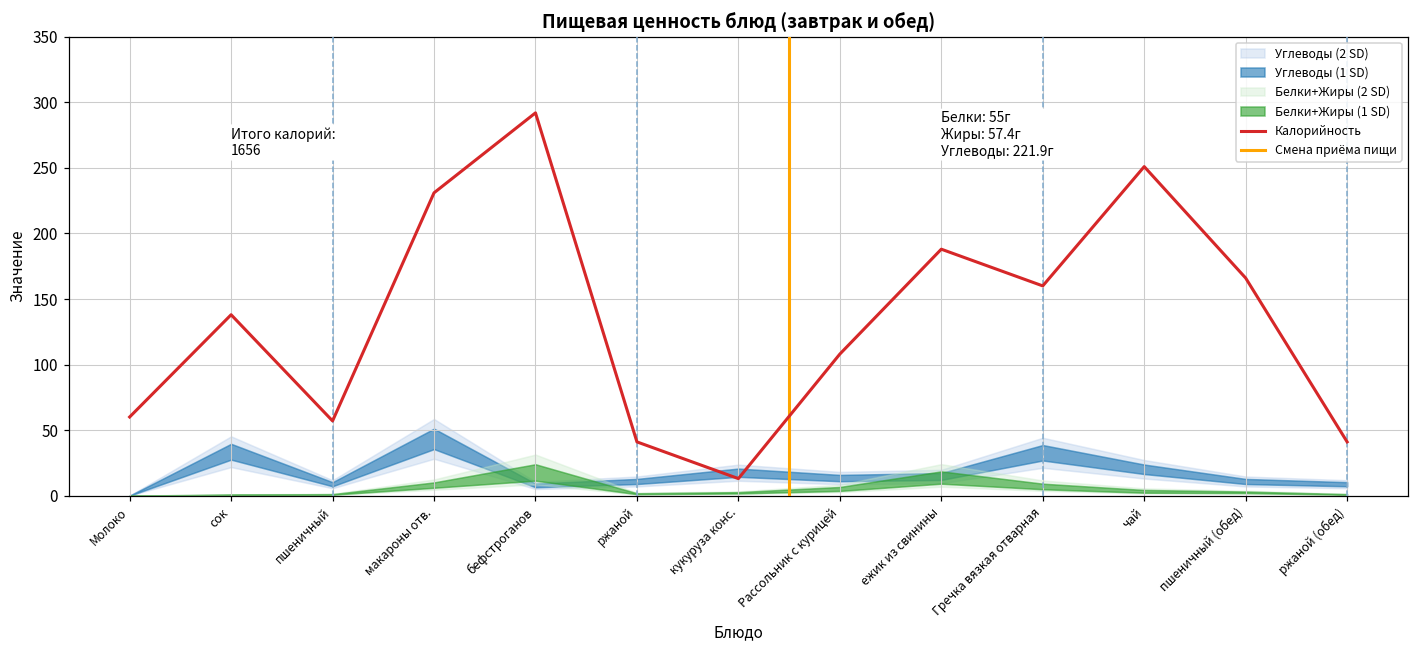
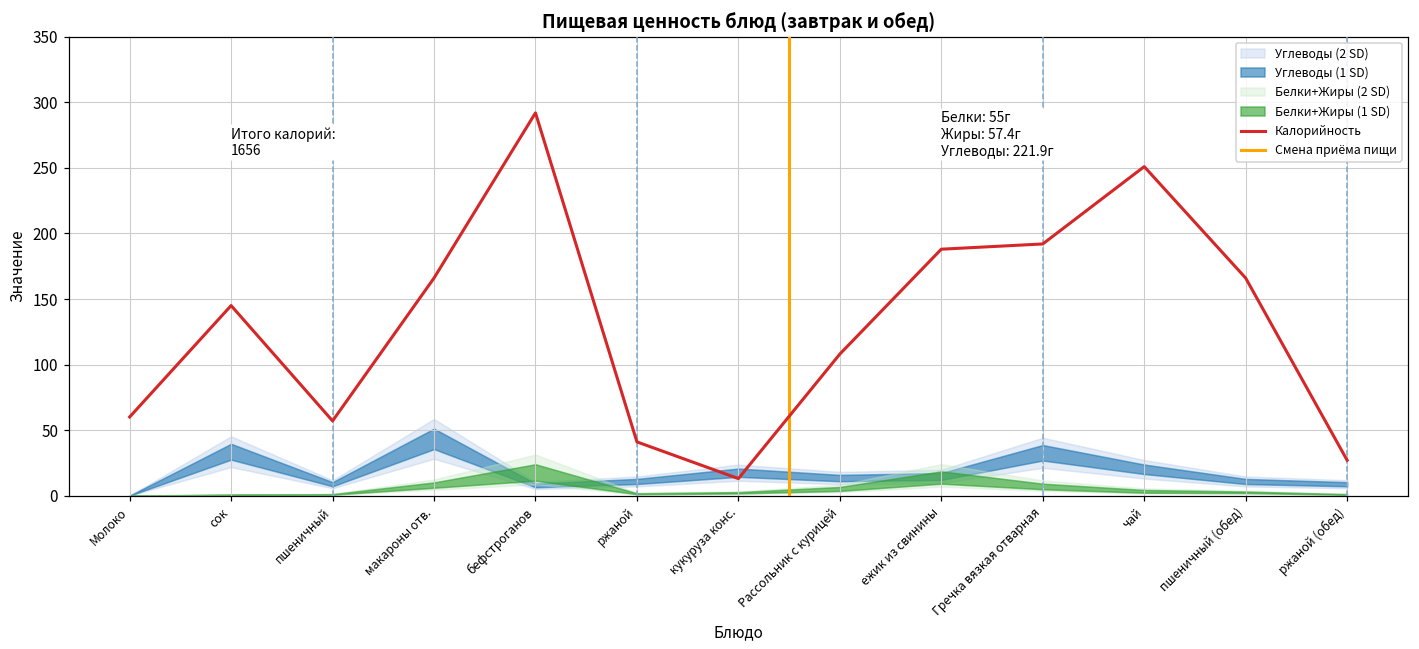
Калорийность, сок: 138 -> 145
Калорийность, макароны отв.: 231 -> 166
Калорийность, Гречка вязкая отварная: 160 -> 192
Калорийность, ржаной (обед): 41 -> 27
